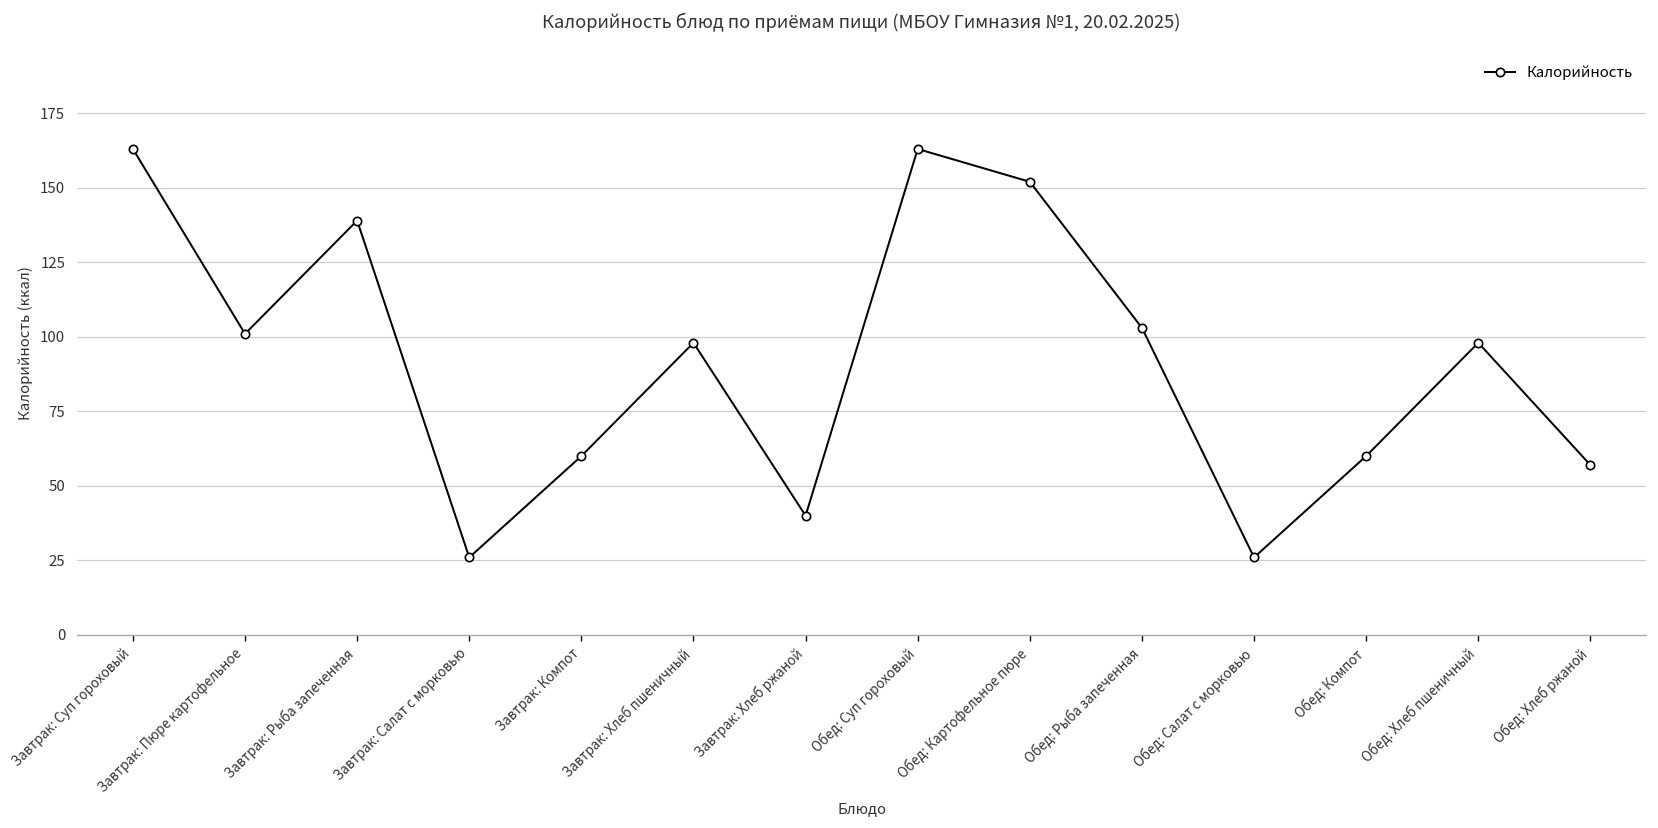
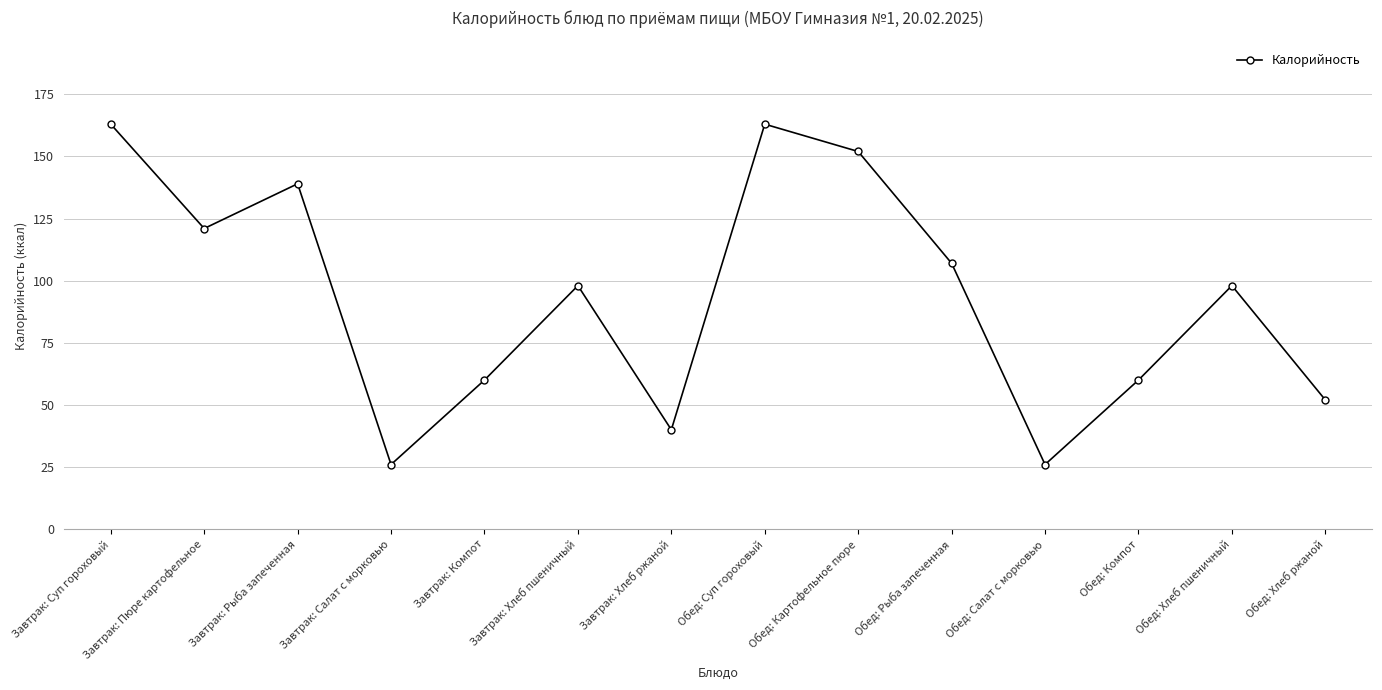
Завтрак: Пюре картофельное: 101 -> 121
Обед: Рыба запеченная: 103 -> 107
Обед: Хлеб ржаной: 57 -> 52
